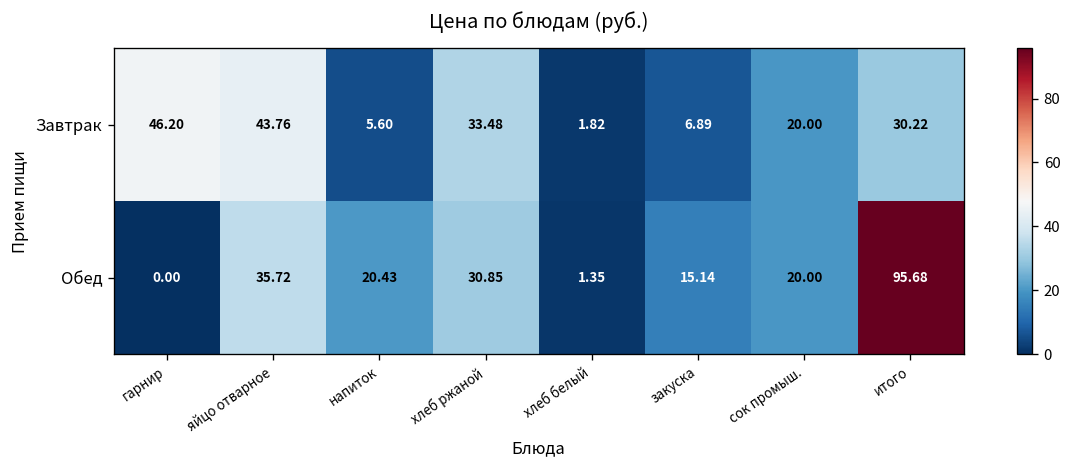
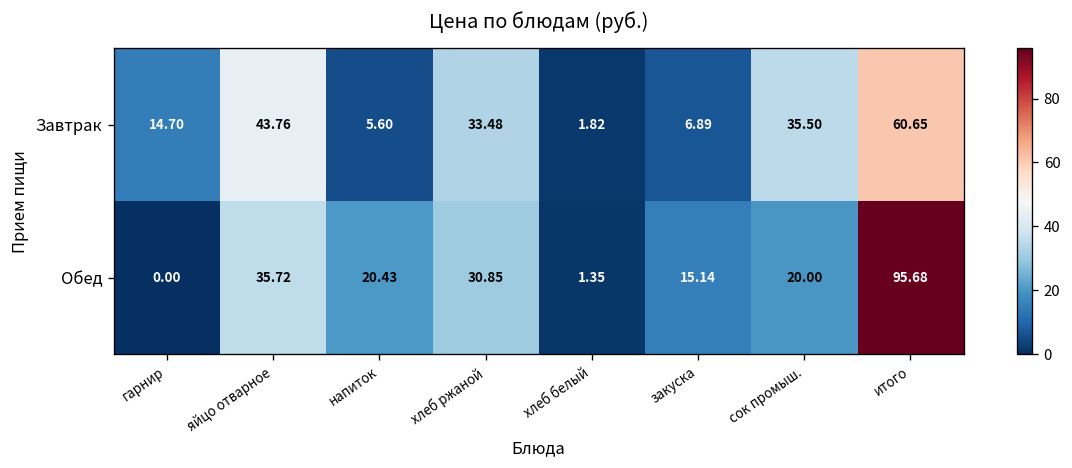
Завтрак, гарнир: 46.20 -> 14.70
Завтрак, сок промыш.: 20.00 -> 35.50
Завтрак, итого: 30.22 -> 60.65
